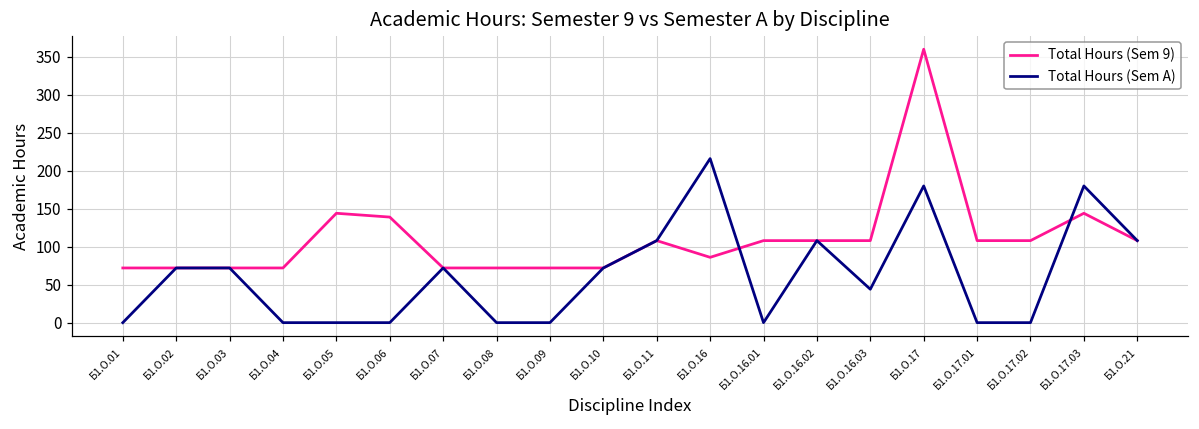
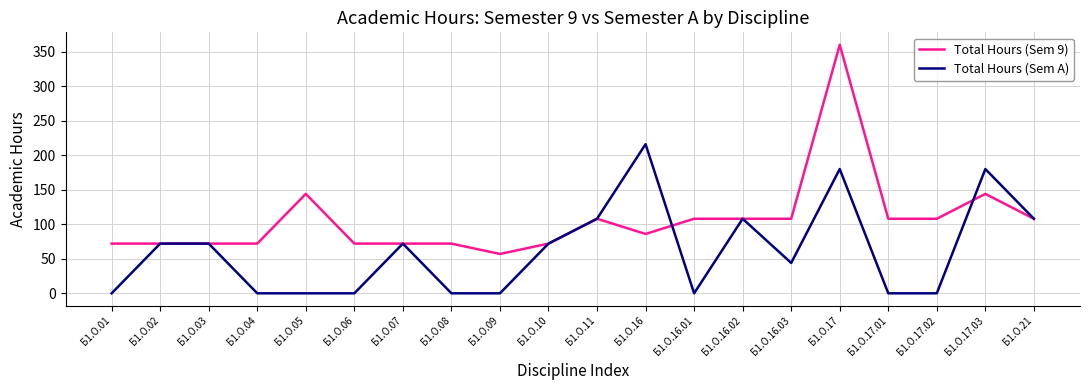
Total Hours (Sem 9), Б1.О.06: 140 -> 70
Total Hours (Sem 9), Б1.О.09: 70 -> 60
